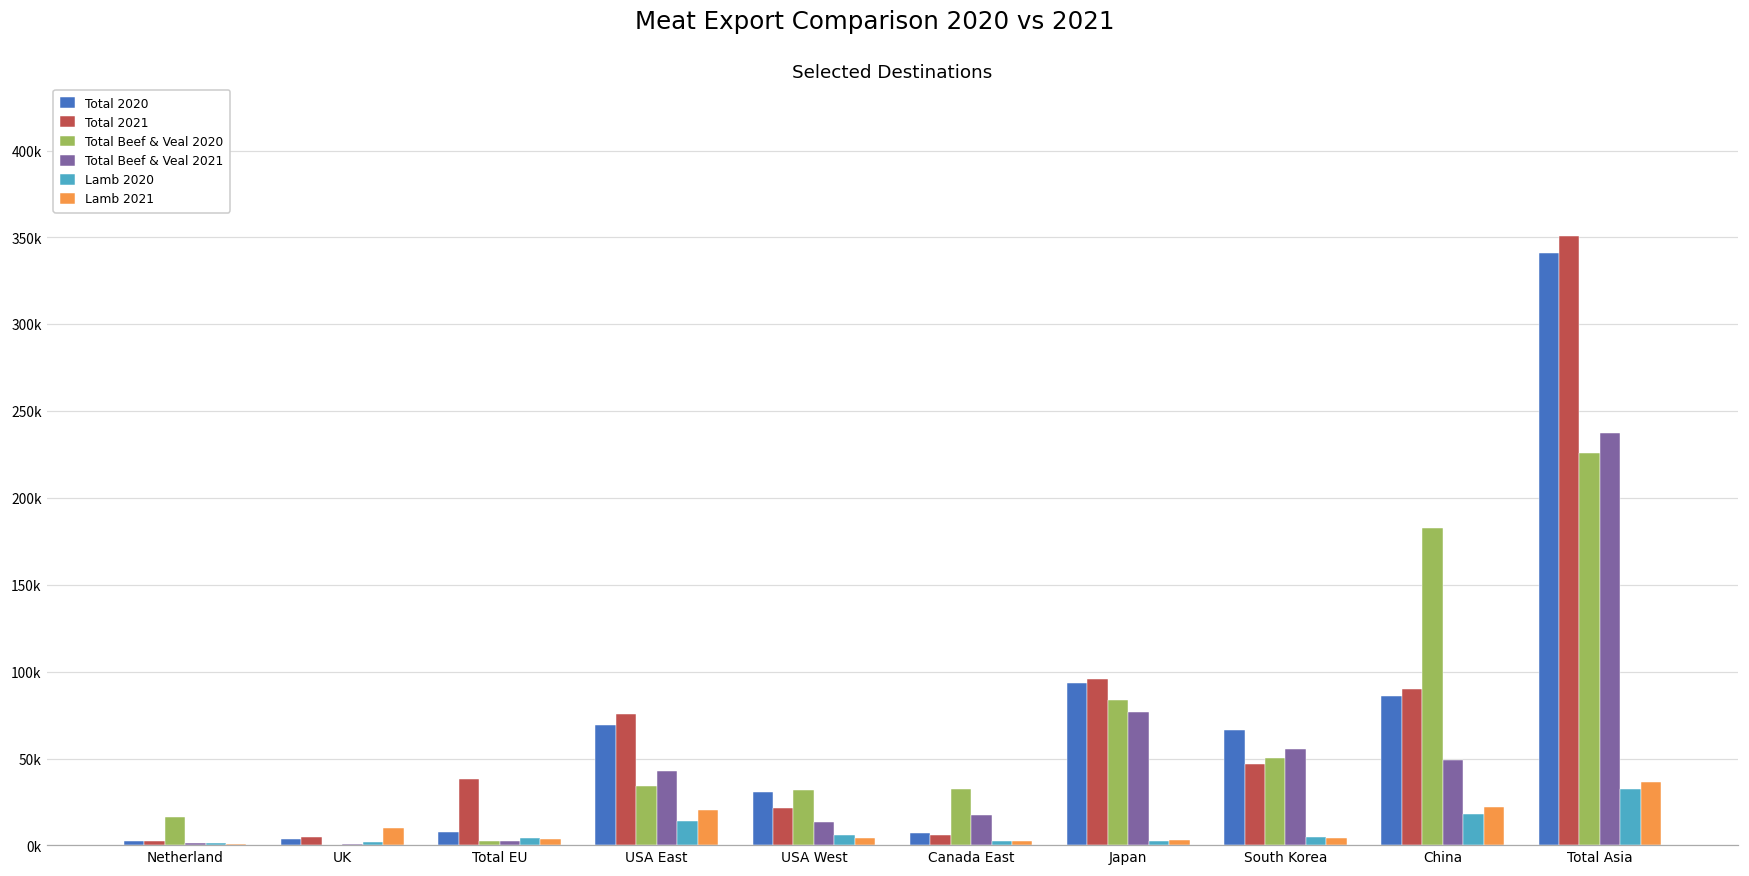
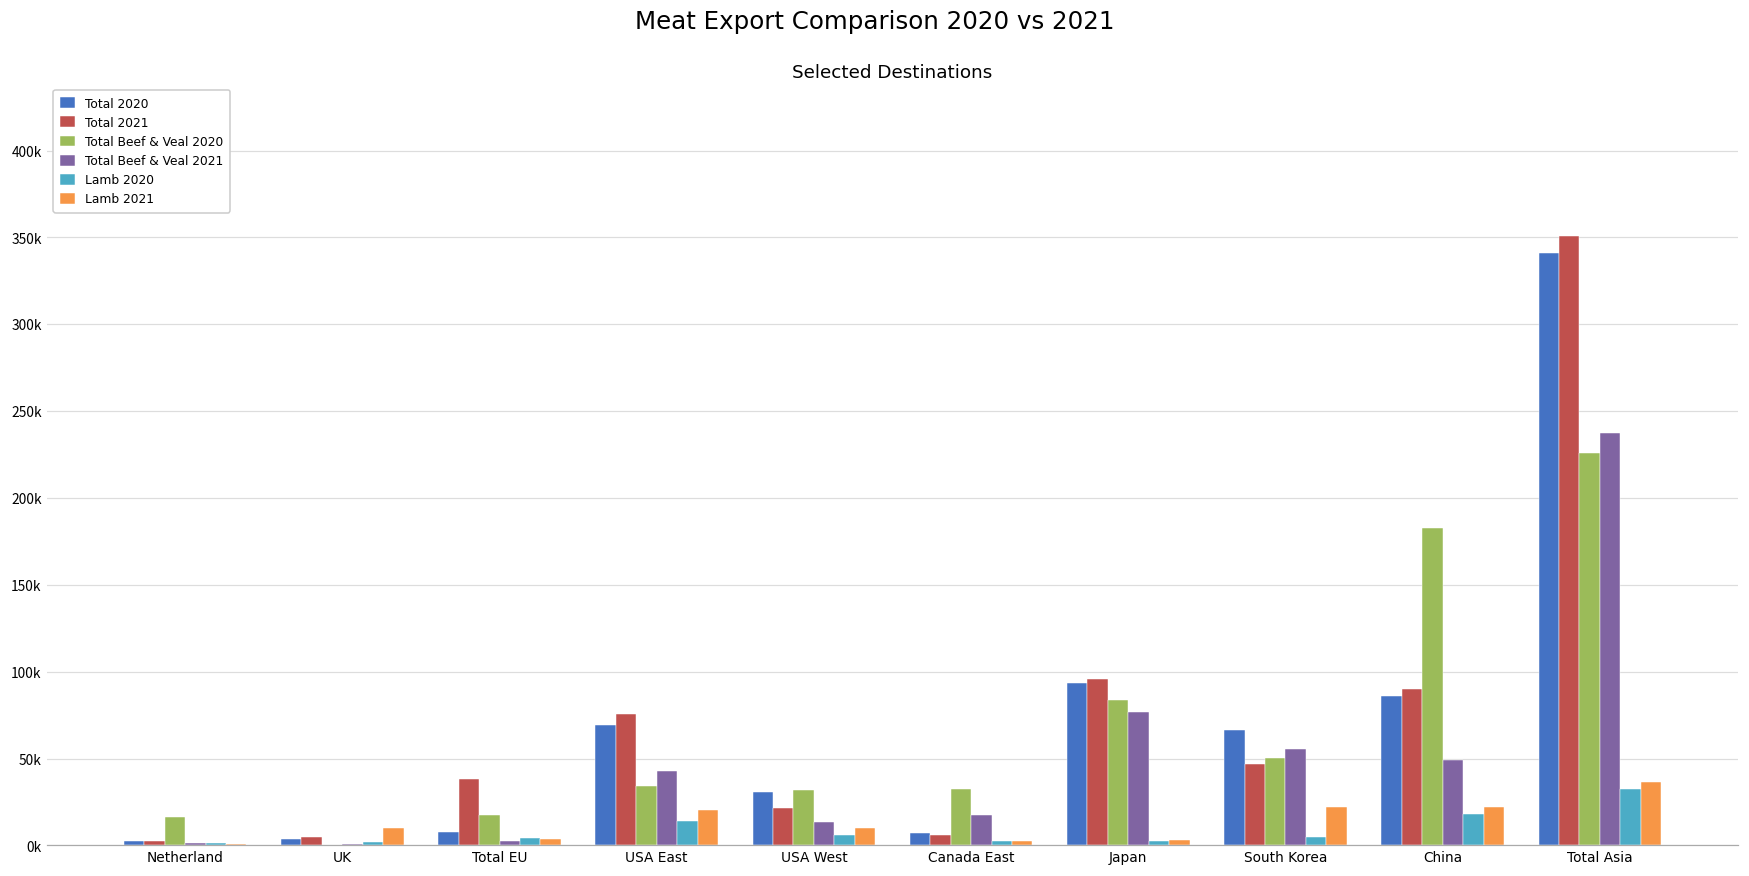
Total Beef & Veal 2020, Total EU: 3000 -> 17000
Lamb 2021, USA West: 4000 -> 10000
Lamb 2021, South Korea: 4000 -> 22000
